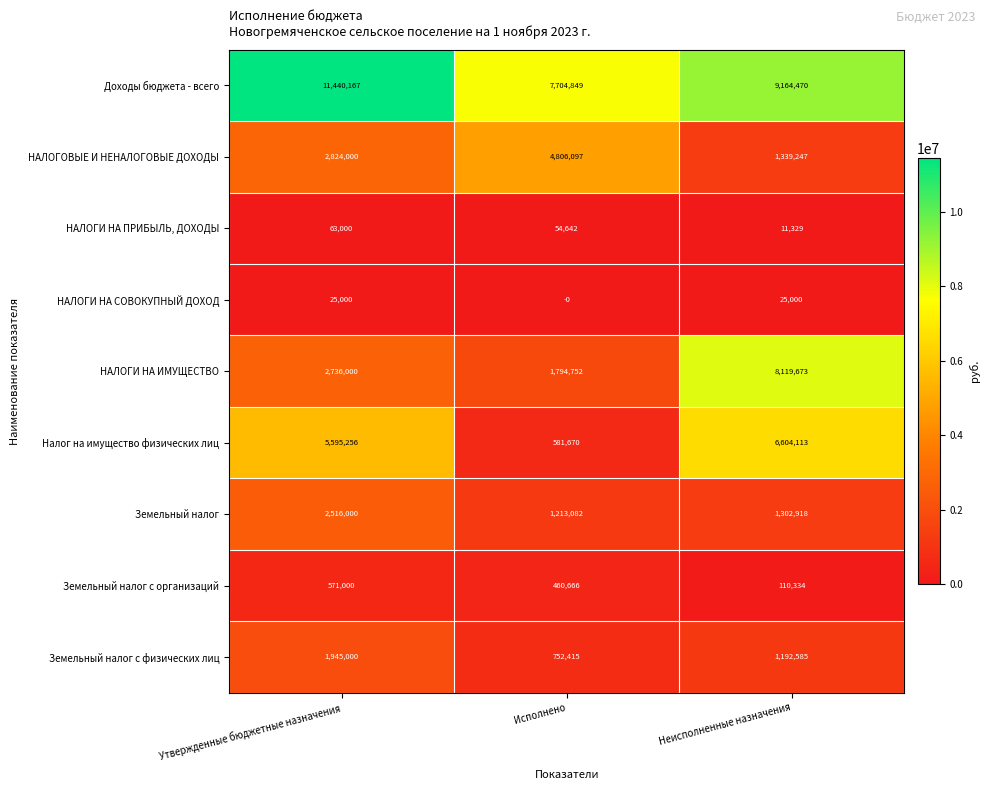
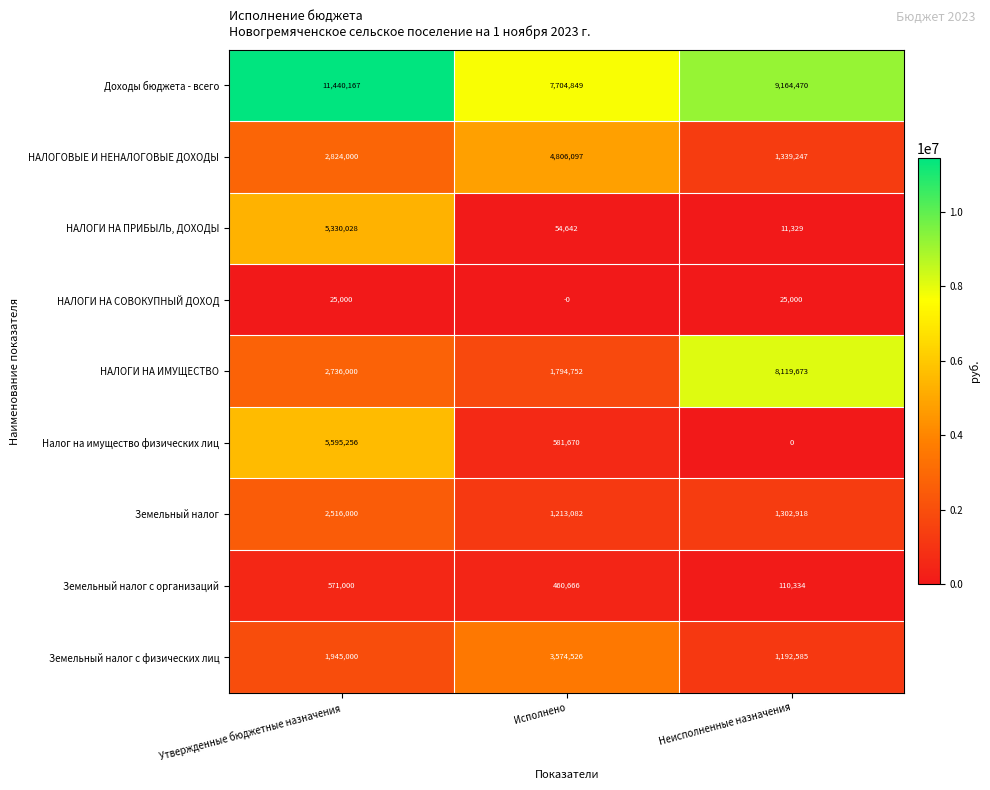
НАЛОГИ НА ПРИБЫЛЬ, ДОХОДЫ, Утвержденные бюджетные назначения: 63,000 -> 5,330,028
Налог на имущество физических лиц, Неисполненные назначения: 6,604,113 -> 0
Земельный налог с физических лиц, Исполнено: 752,415 -> 3,574,526
